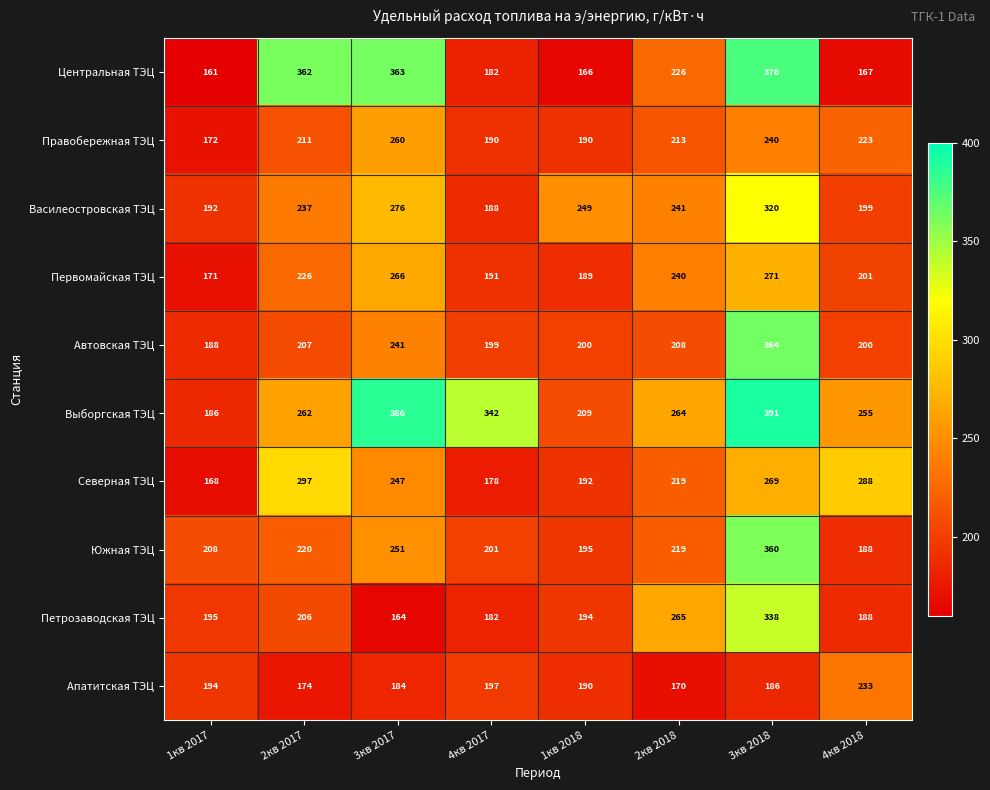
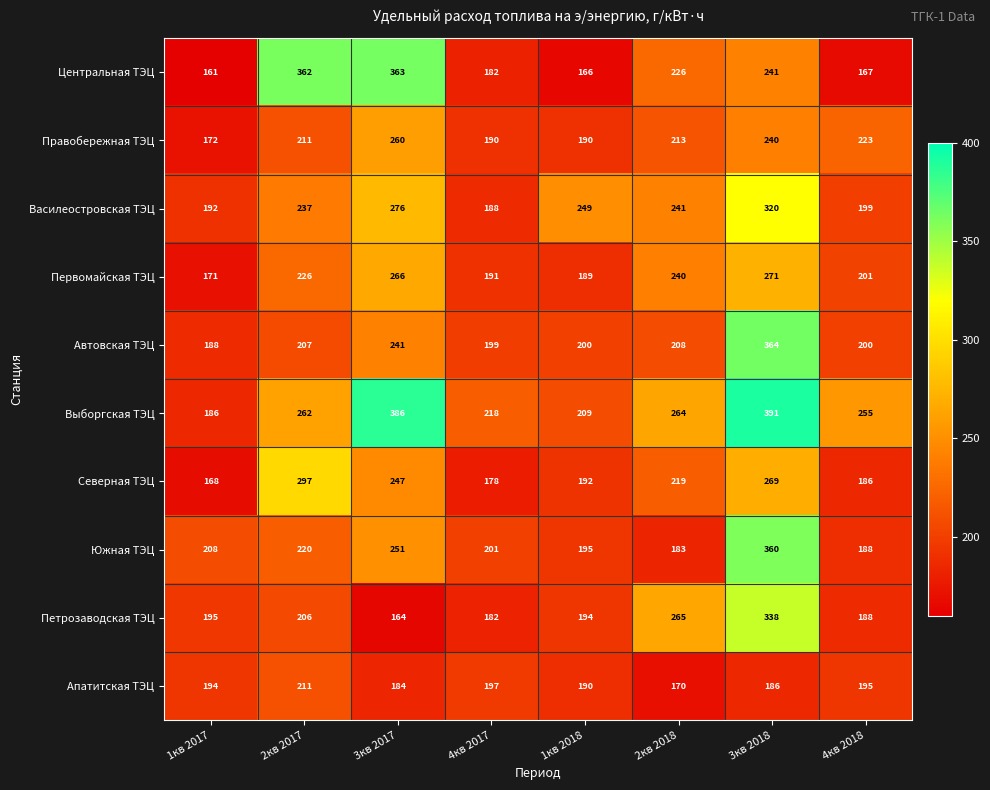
Центральная ТЭЦ, 3кв 2018: 376 -> 241
Выборгская ТЭЦ, 4кв 2017: 342 -> 218
Северная ТЭЦ, 4кв 2018: 288 -> 186
Южная ТЭЦ, 2кв 2018: 219 -> 183
Апатитская ТЭЦ, 2кв 2017: 174 -> 211
Апатитская ТЭЦ, 4кв 2018: 233 -> 195
